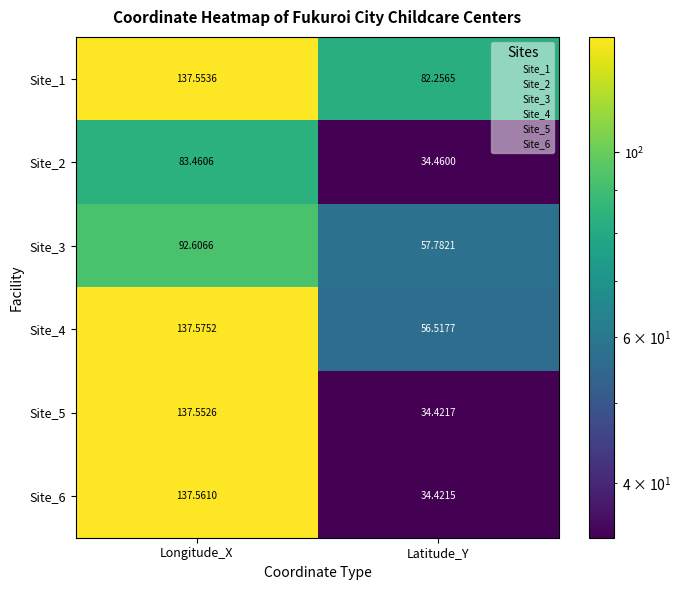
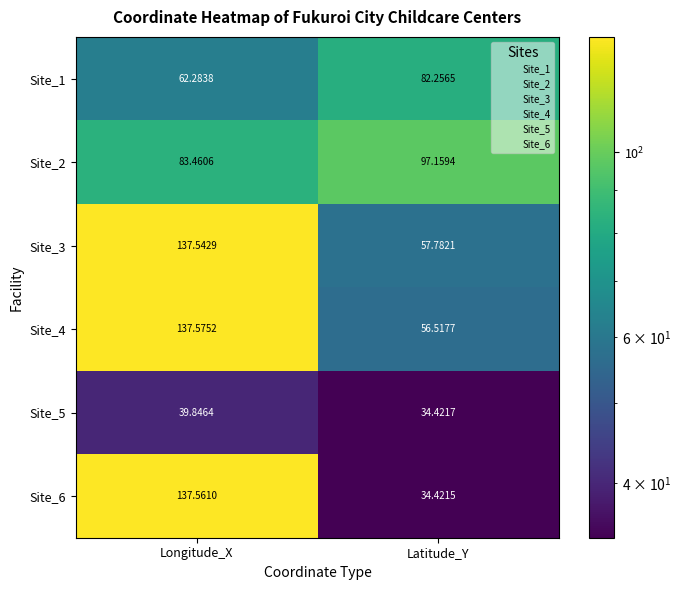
Site_1, Longitude_X: 137.5536 -> 62.2838
Site_2, Latitude_Y: 34.4600 -> 97.1594
Site_3, Longitude_X: 92.6066 -> 137.5429
Site_5, Longitude_X: 137.5526 -> 39.8464
